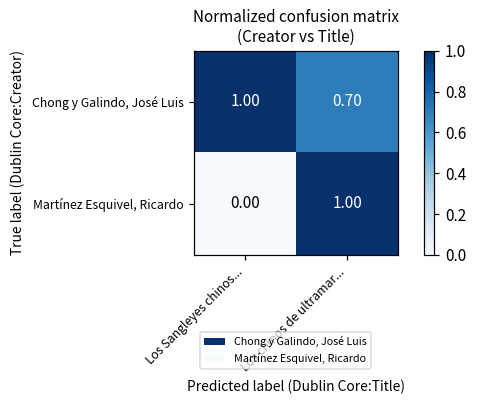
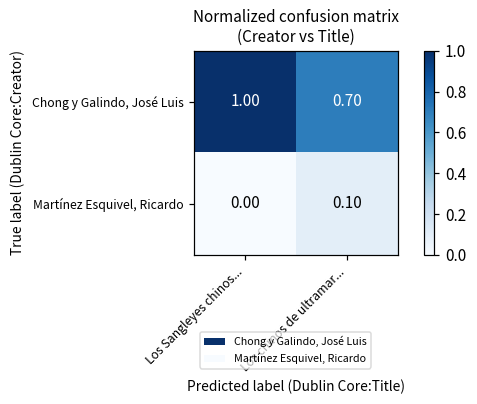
Martínez Esquivel, Ricardo, Los chinos de ultramar...: 1.00 -> 0.10
